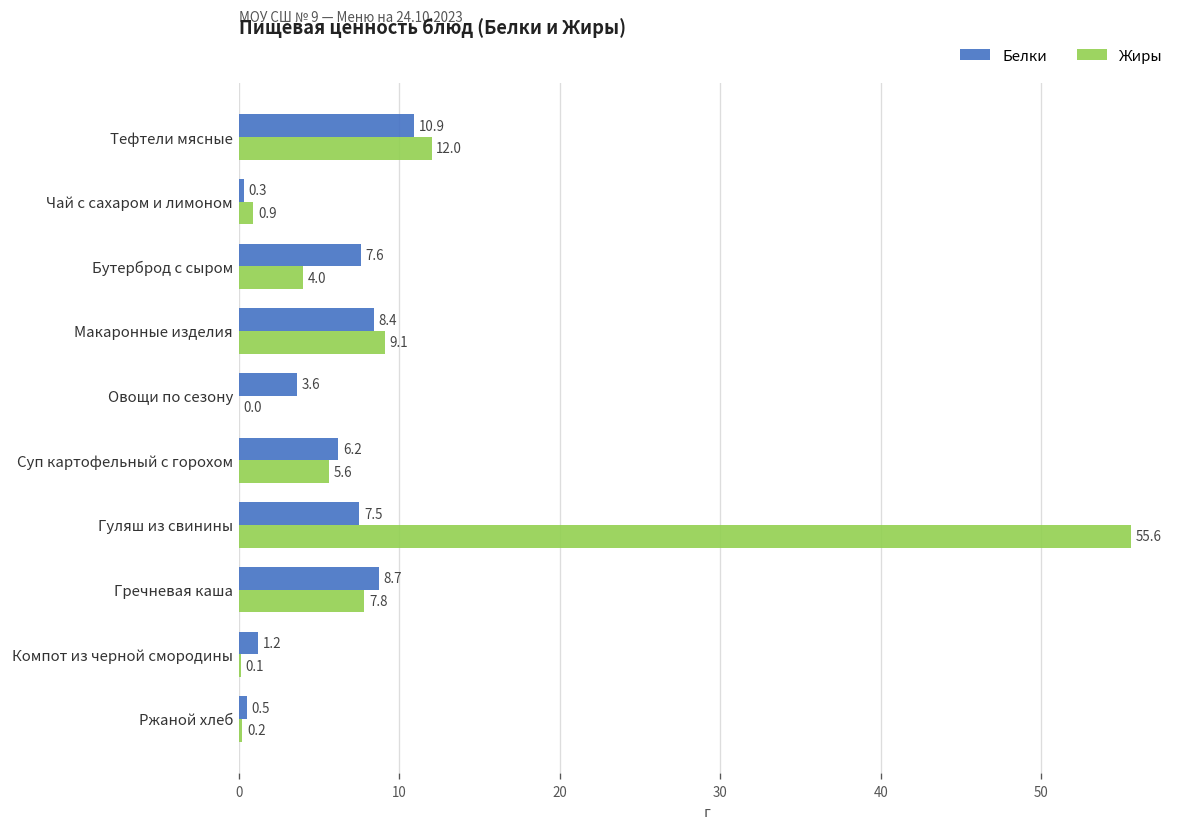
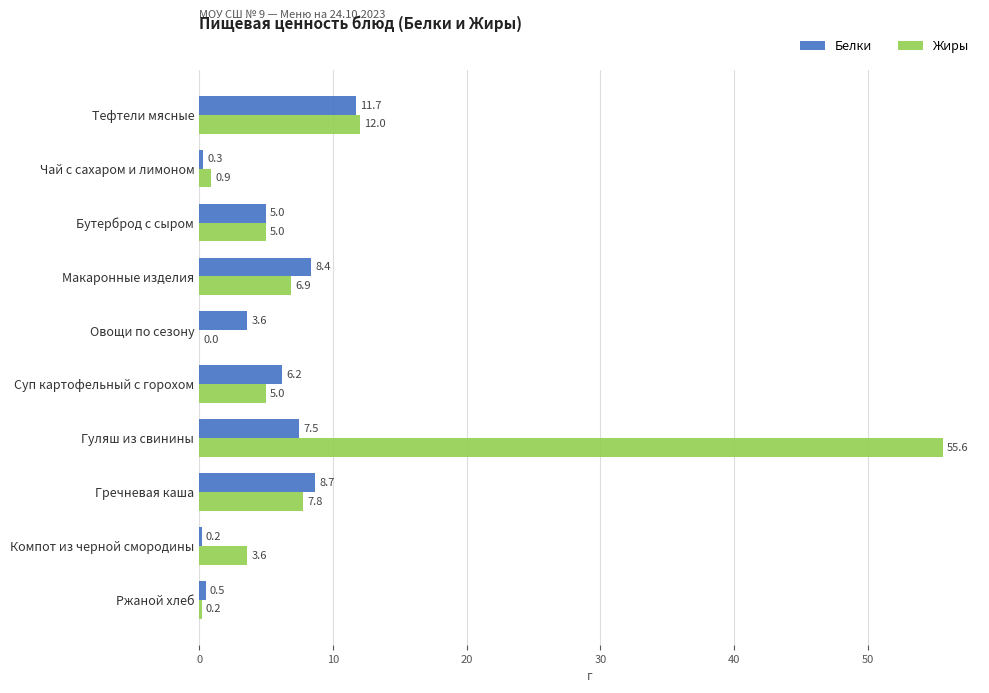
Белки, Тефтели мясные: 10.9 -> 11.7
Белки, Бутерброд с сыром: 7.6 -> 5.0
Жиры, Бутерброд с сыром: 4.0 -> 5.0
Жиры, Макаронные изделия: 9.1 -> 6.9
Жиры, Суп картофельный с горохом: 5.6 -> 5.0
Белки, Компот из черной смородины: 1.2 -> 0.2
Жиры, Компот из черной смородины: 0.1 -> 3.6
